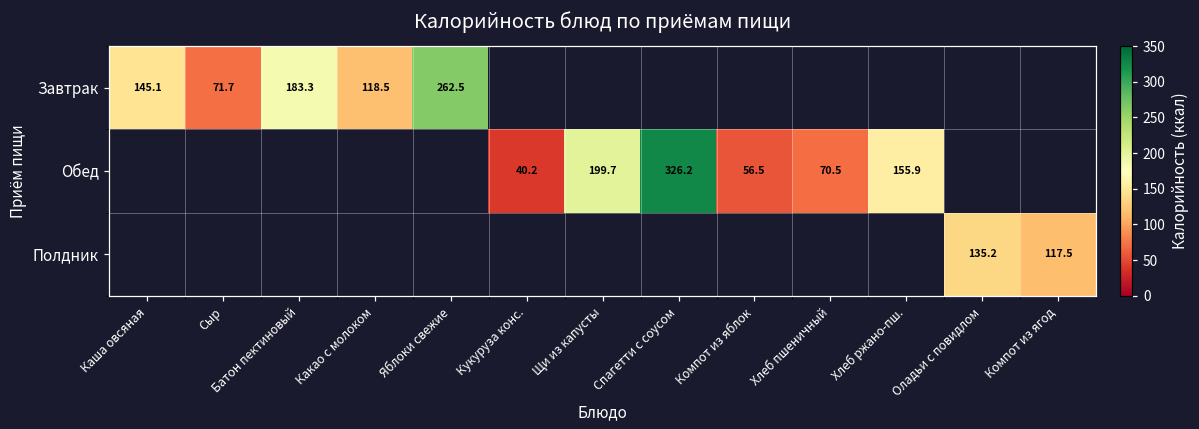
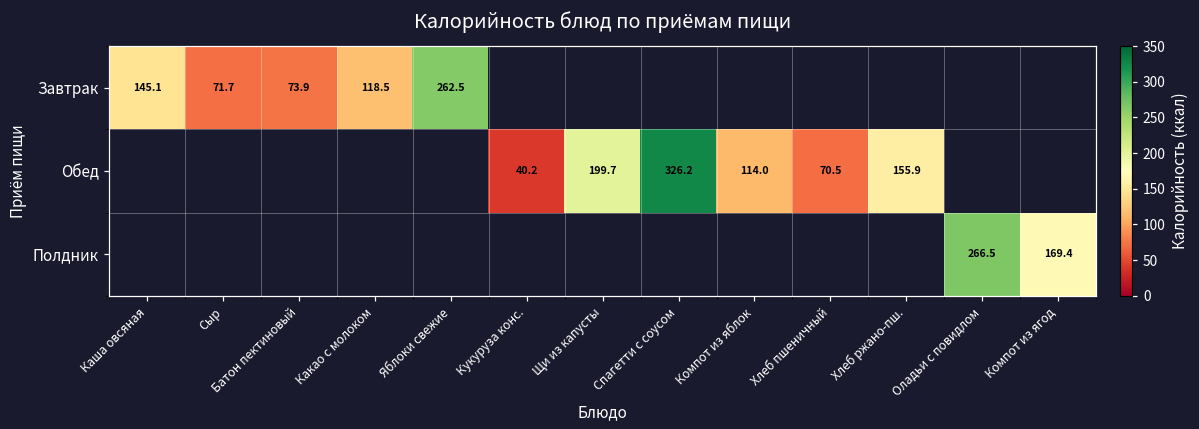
Завтрак, Батон пектиновый: 183.3 -> 73.9
Обед, Компот из яблок: 56.5 -> 114.0
Полдник, Оладьи с повидлом: 135.2 -> 266.5
Полдник, Компот из ягод: 117.5 -> 169.4
